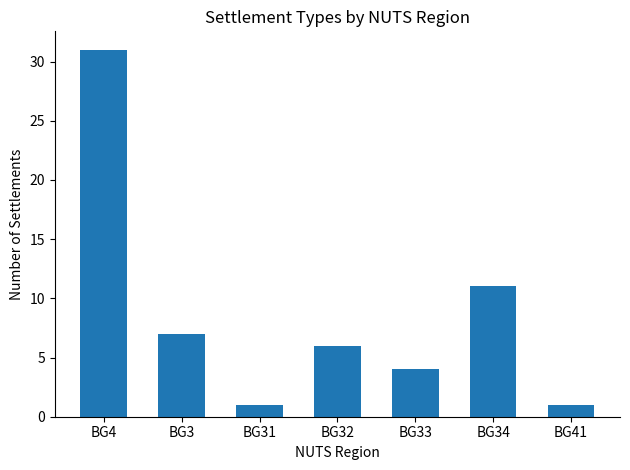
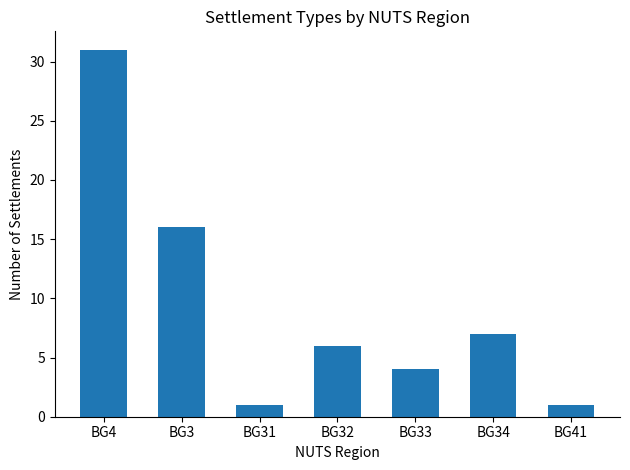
BG3: 7 -> 16
BG34: 11 -> 7
